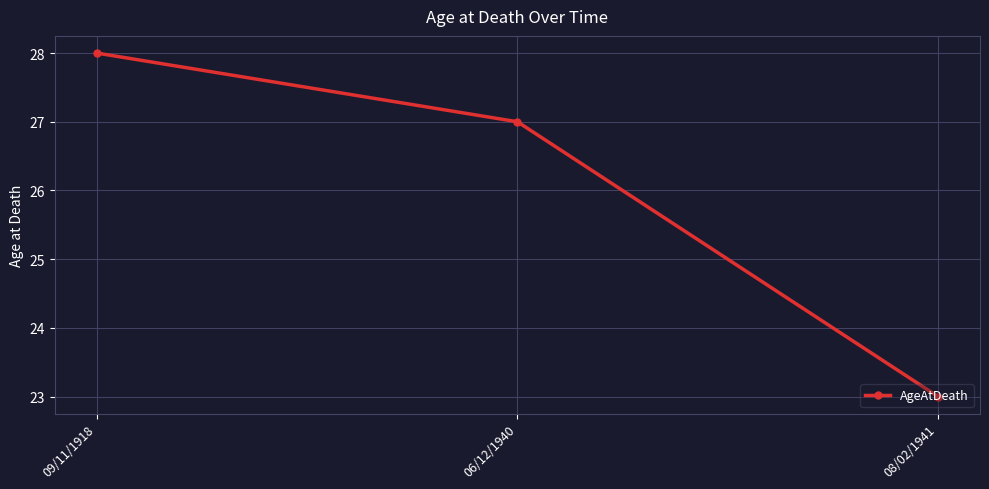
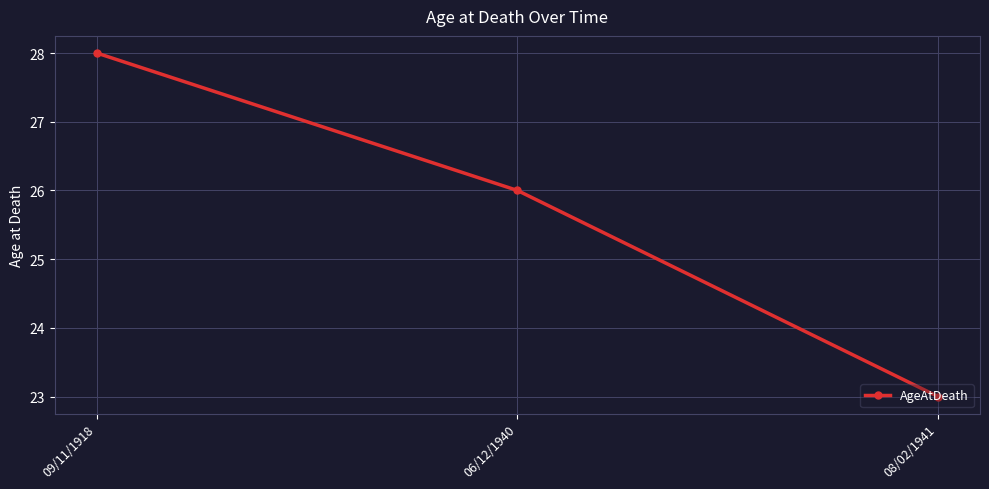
06/12/1940: 27 -> 26
